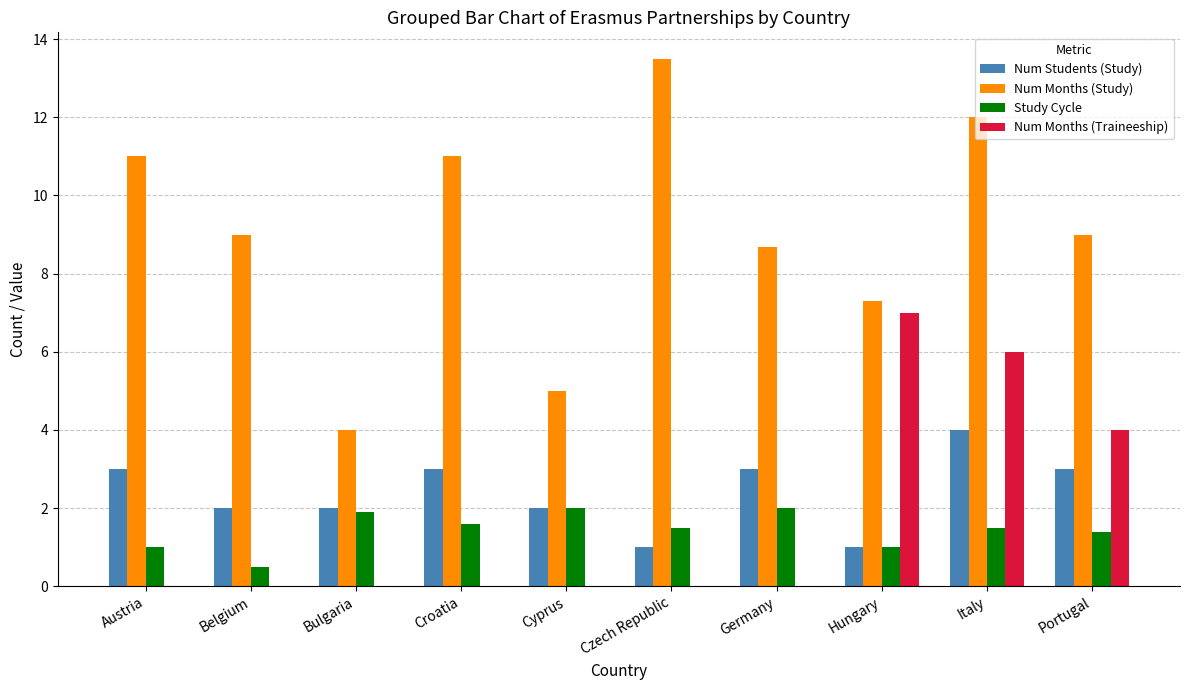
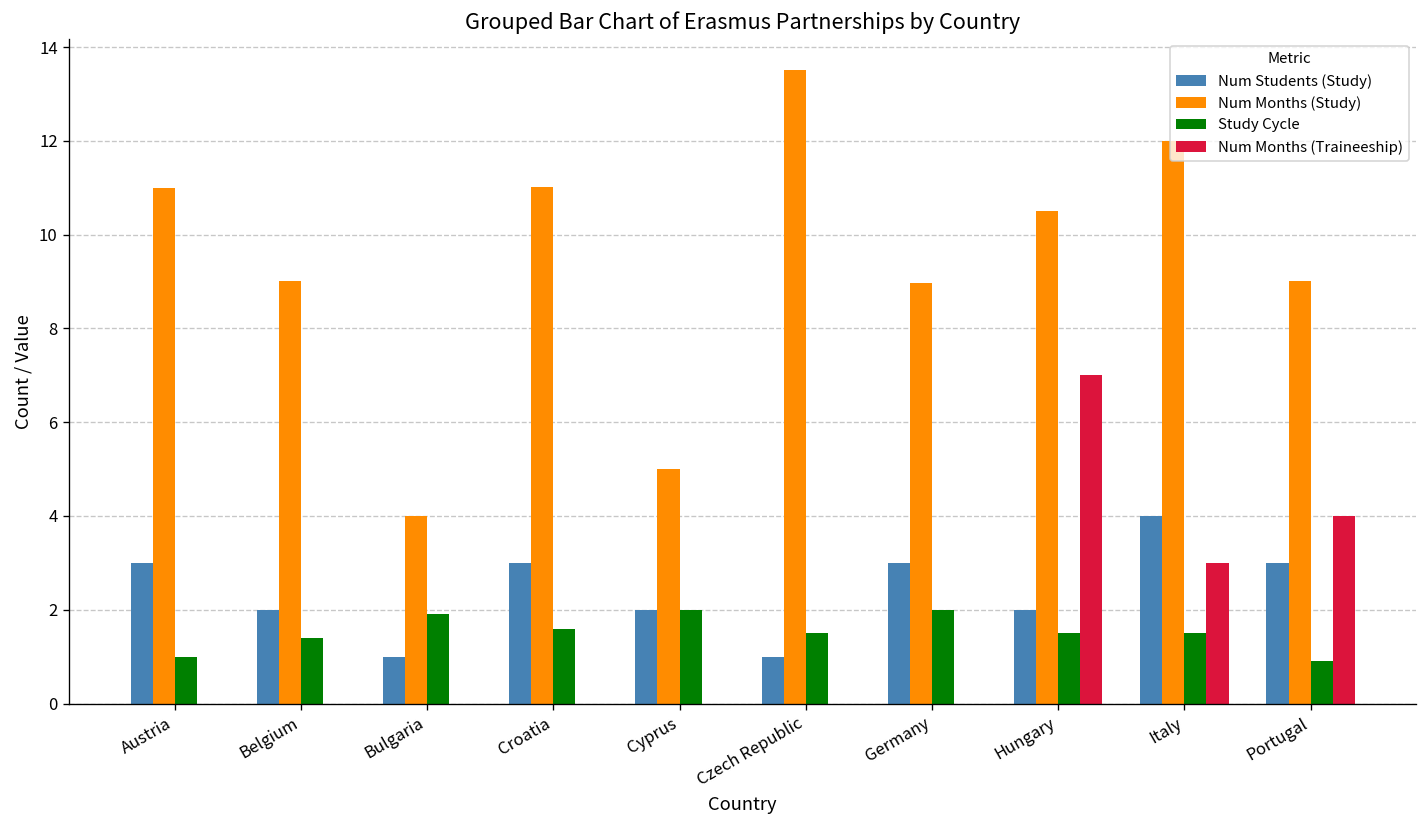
Study Cycle, Belgium: 0.5 -> 1.4
Num Students (Study), Bulgaria: 2 -> 1
Num Months (Study), Germany: 8.7 -> 9.0
Num Students (Study), Hungary: 1 -> 2
Num Months (Study), Hungary: 7.3 -> 10.5
Study Cycle, Hungary: 1.0 -> 1.5
Num Months (Traineeship), Italy: 6 -> 3
Study Cycle, Portugal: 1.4 -> 0.9
